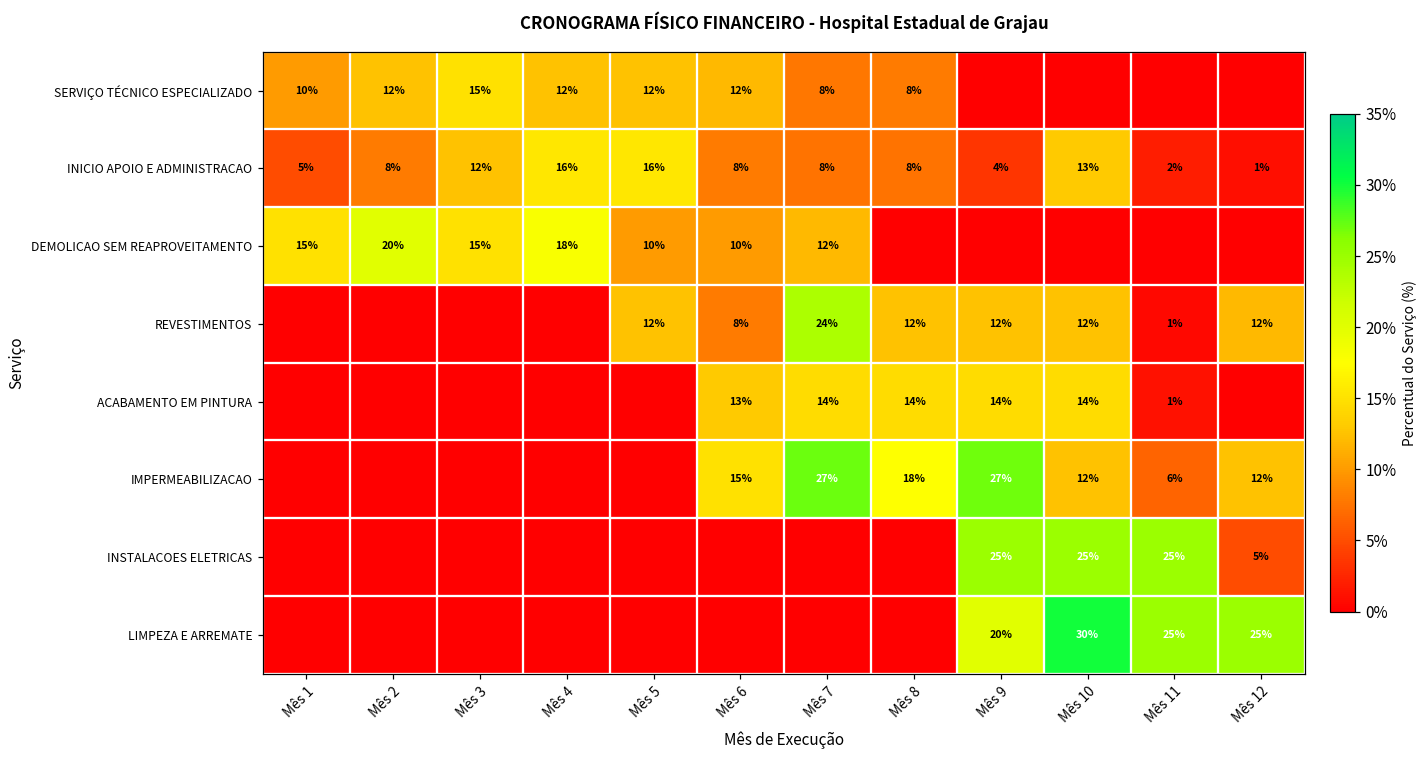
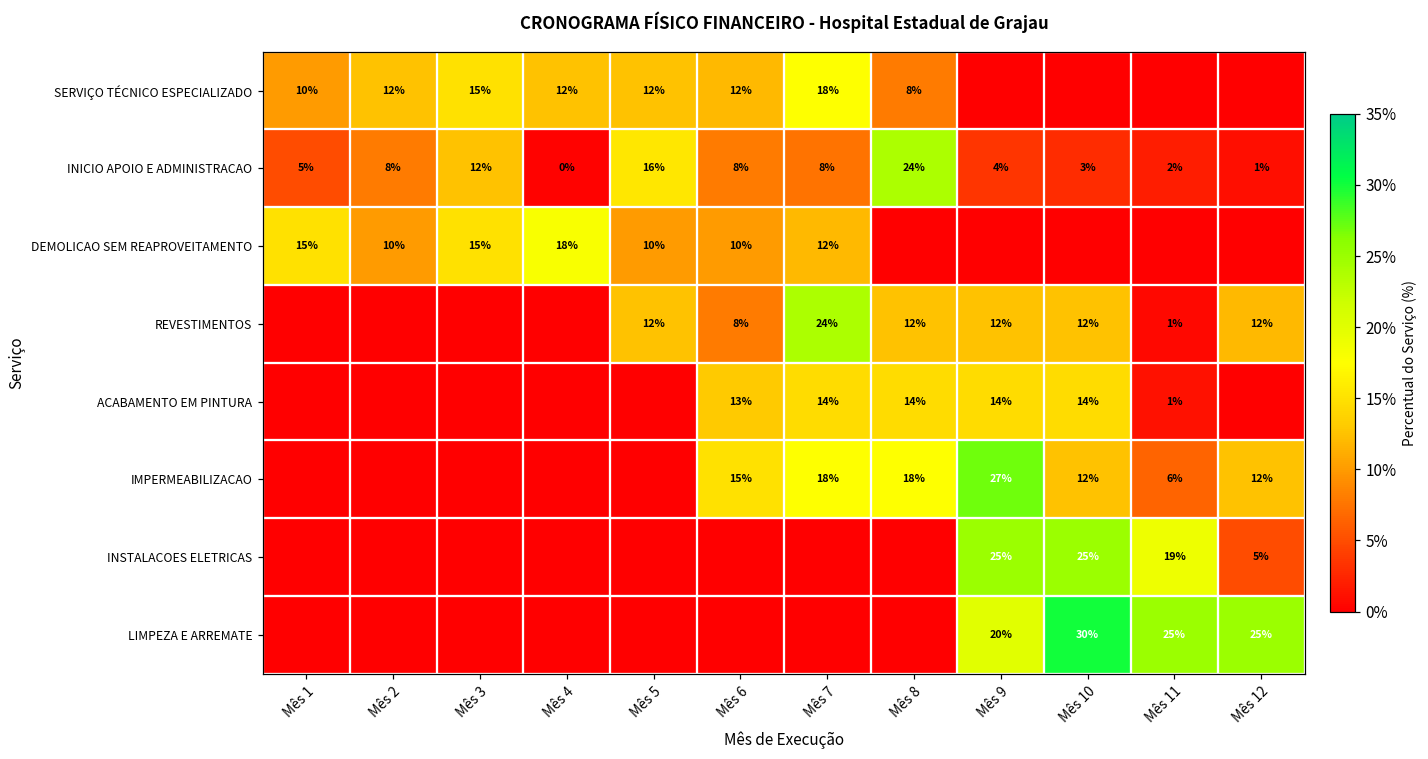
SERVIÇO TÉCNICO ESPECIALIZADO, Mês 7: 8% -> 18%
INICIO APOIO E ADMINISTRACAO, Mês 4: 16% -> 0%
INICIO APOIO E ADMINISTRACAO, Mês 8: 8% -> 24%
INICIO APOIO E ADMINISTRACAO, Mês 10: 13% -> 3%
DEMOLICAO SEM REAPROVEITAMENTO, Mês 2: 20% -> 10%
IMPERMEABILIZACAO, Mês 7: 27% -> 18%
INSTALACOES ELETRICAS, Mês 11: 25% -> 19%
